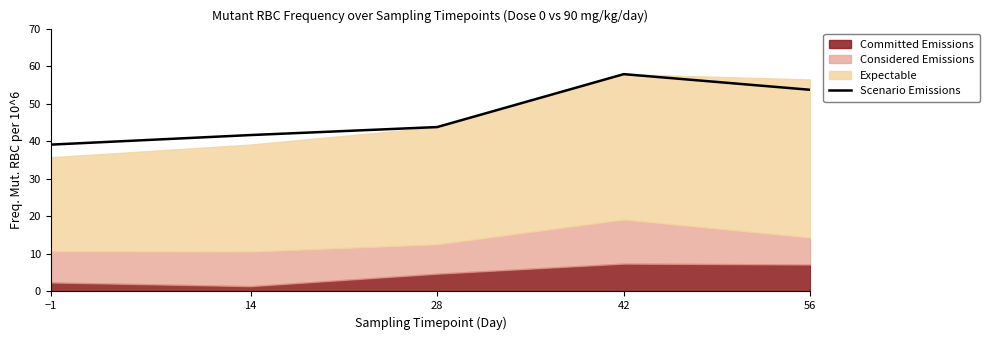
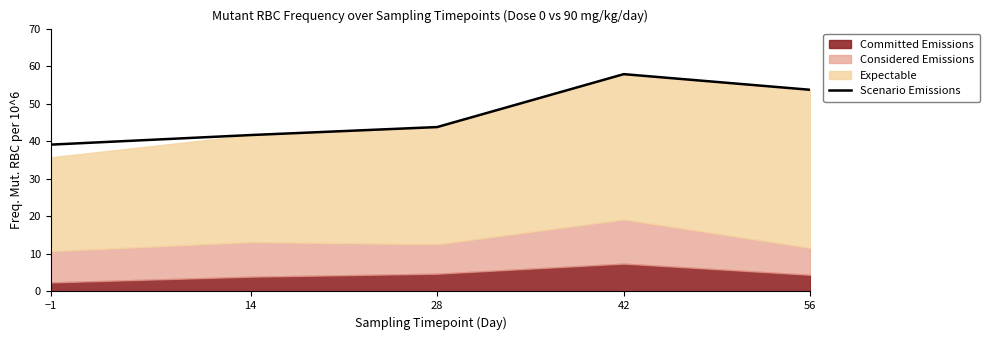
Committed Emissions, 14: 1 -> 4
Committed Emissions, 56: 7 -> 4
